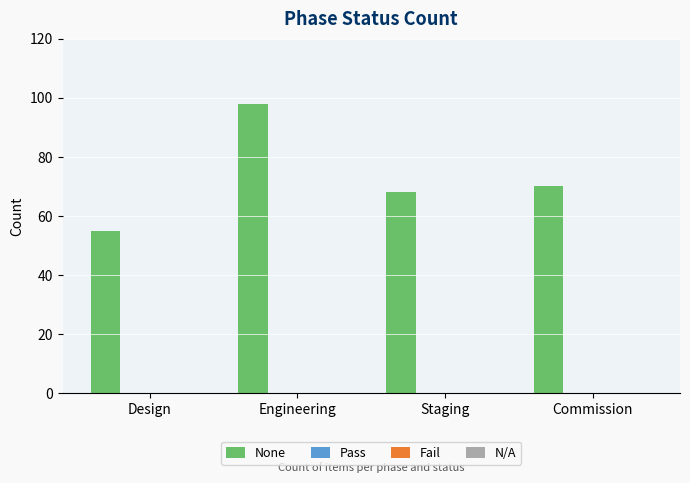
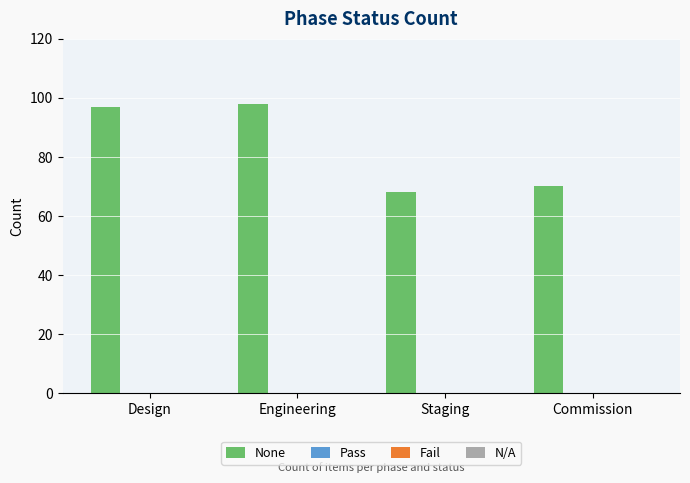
None, Design: 55 -> 97
